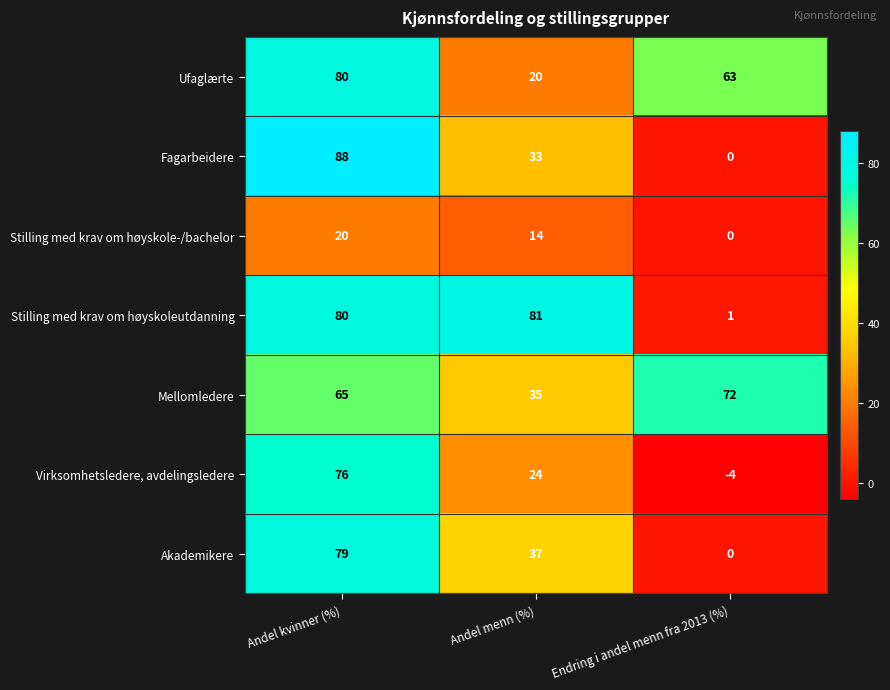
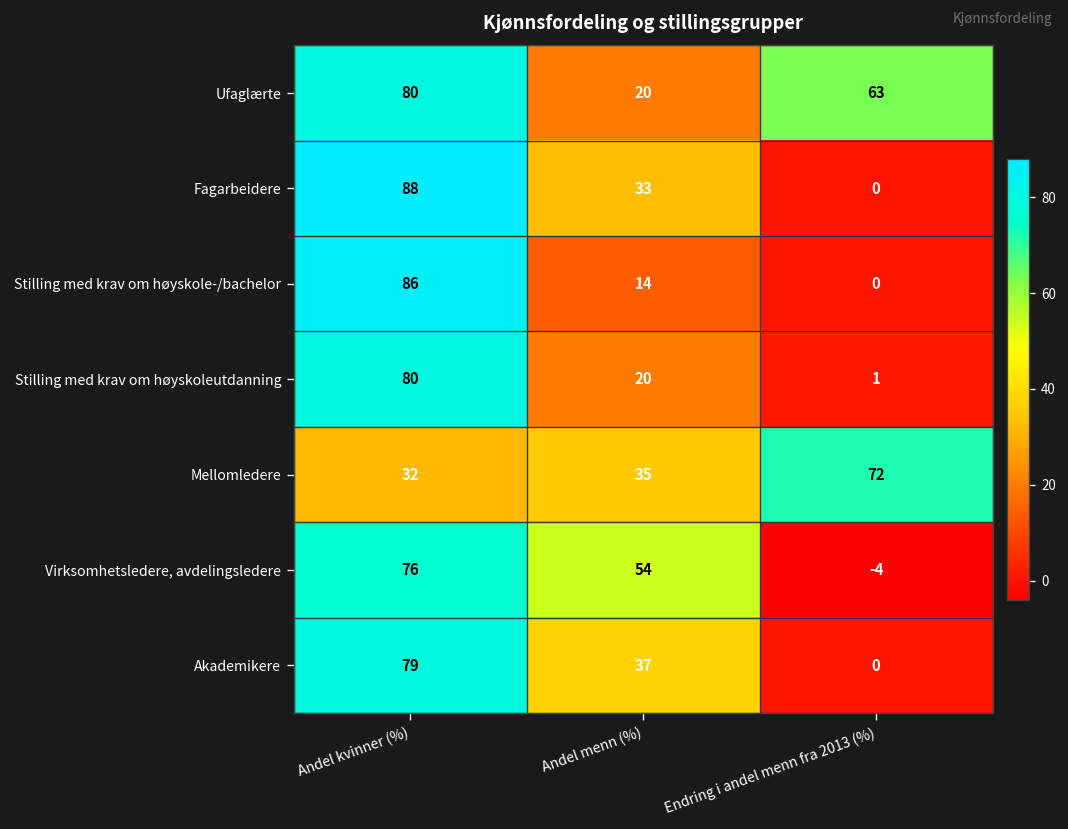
Stilling med krav om høyskole-/bachelor, Andel kvinner (%): 20 -> 86
Stilling med krav om høyskoleutdanning, Andel menn (%): 81 -> 20
Mellomledere, Andel kvinner (%): 65 -> 32
Virksomhetsledere, avdelingsledere, Andel menn (%): 24 -> 54
